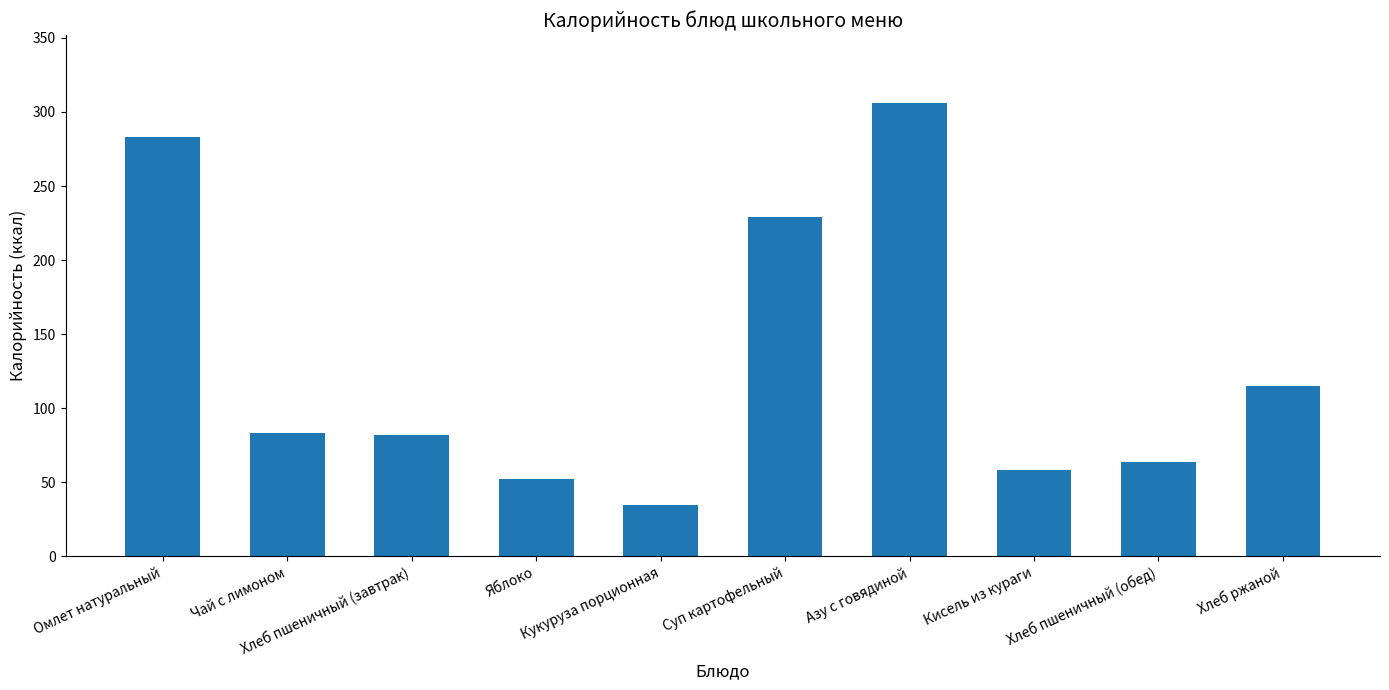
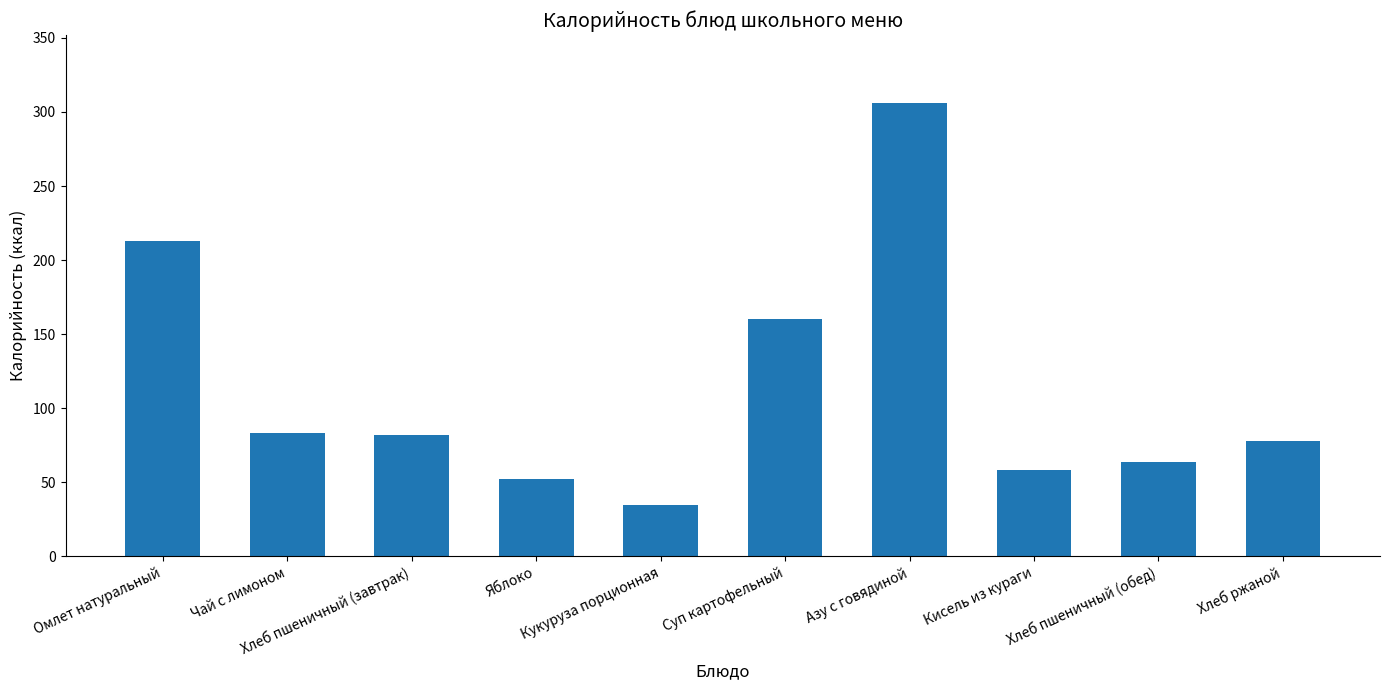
Омлет натуральный: 283 -> 213
Суп картофельный: 229 -> 160
Хлеб ржаной: 115 -> 78
